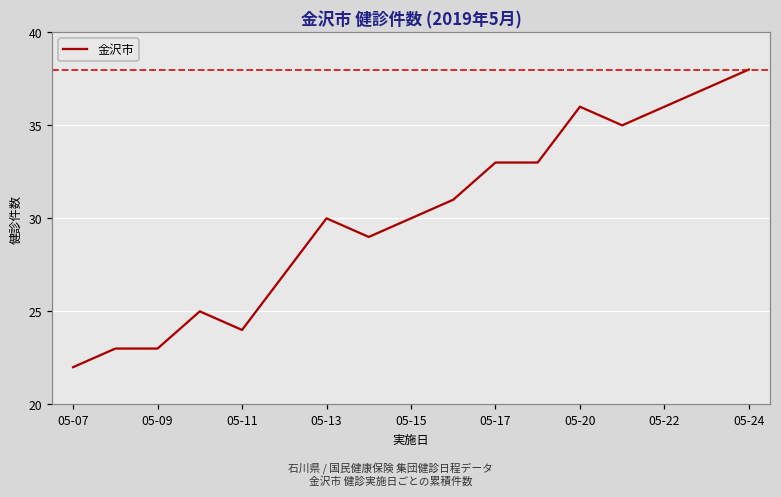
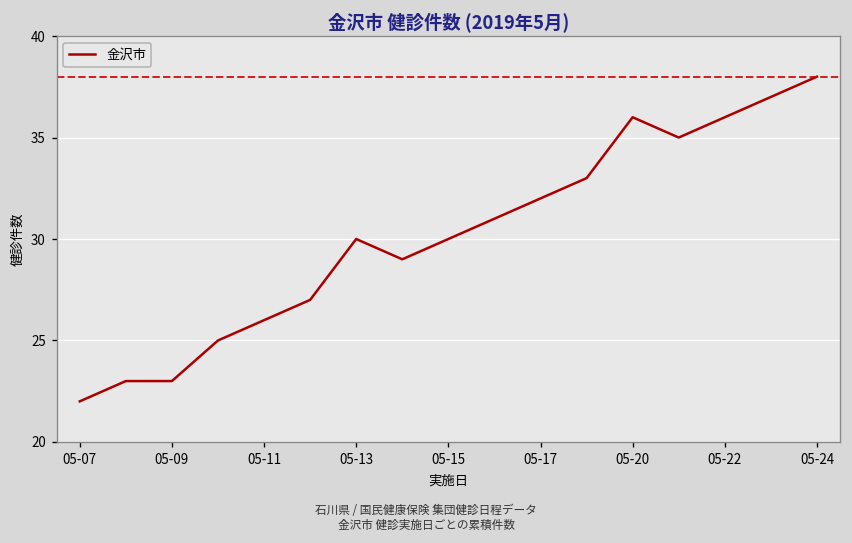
05-11: 24 -> 26
05-17: 33 -> 32
